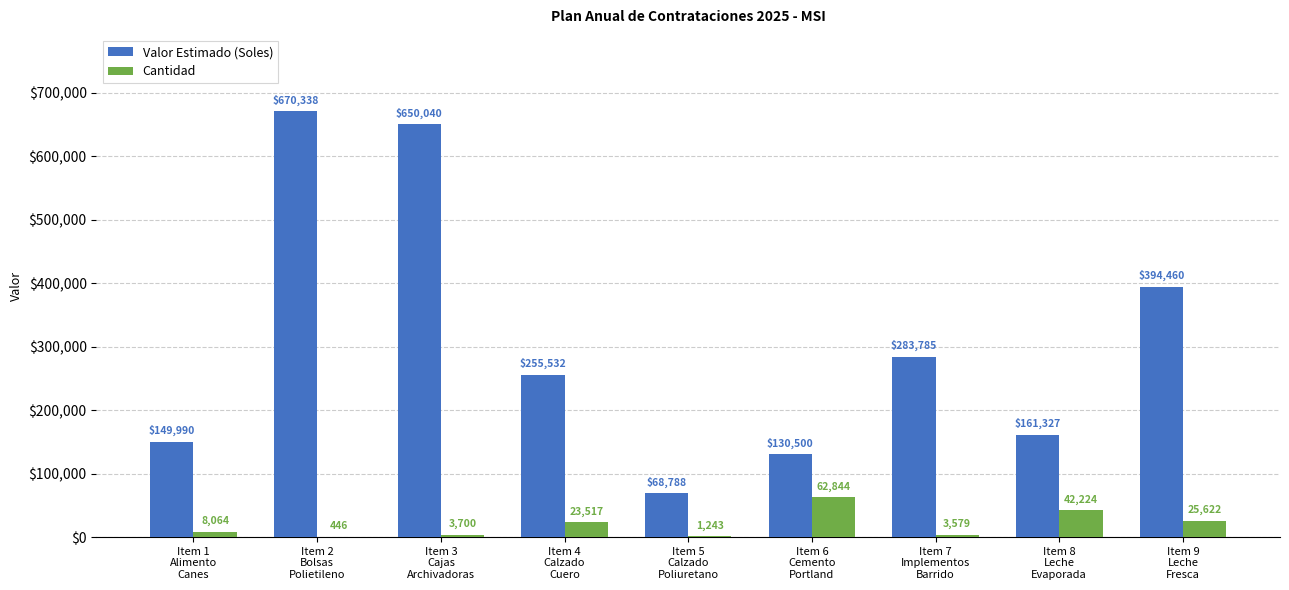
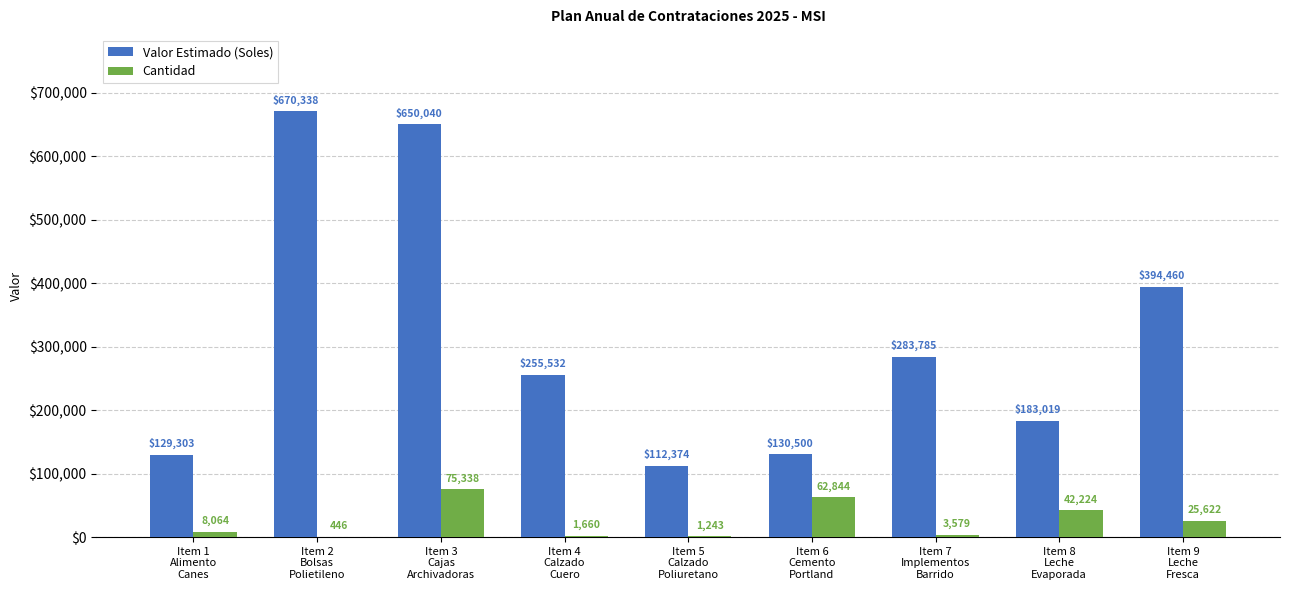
Valor Estimado (Soles), Item 1 Alimento Canes: $149,990 -> $129,303
Cantidad, Item 3 Cajas Archivadoras: 3,700 -> 75,338
Cantidad, Item 4 Calzado Cuero: 23,517 -> 1,660
Valor Estimado (Soles), Item 5 Calzado Poliuretano: $68,788 -> $112,374
Valor Estimado (Soles), Item 8 Leche Evaporada: $161,327 -> $183,019
